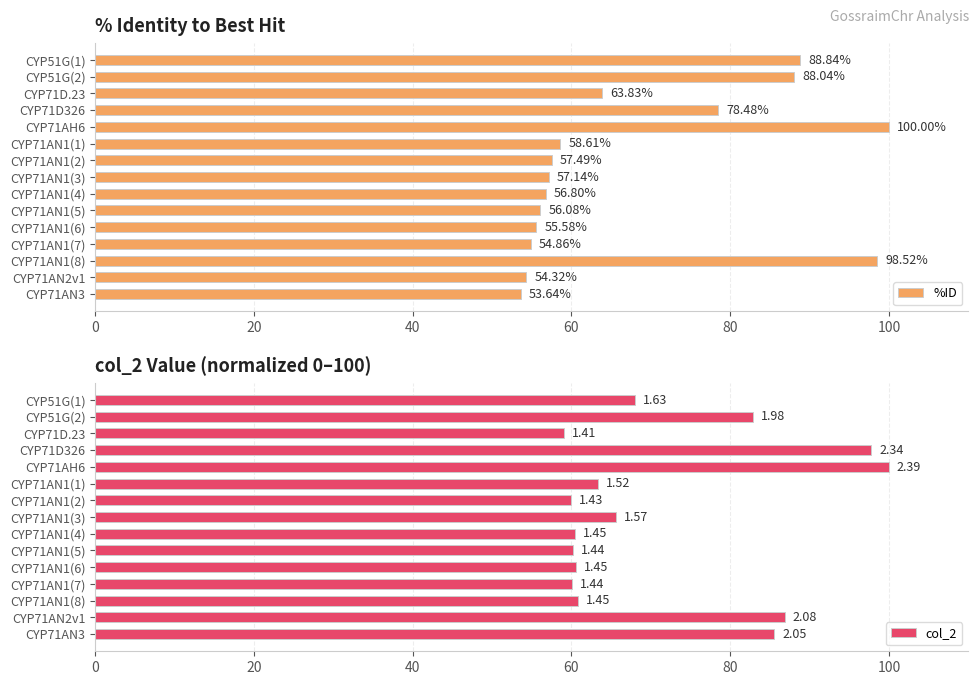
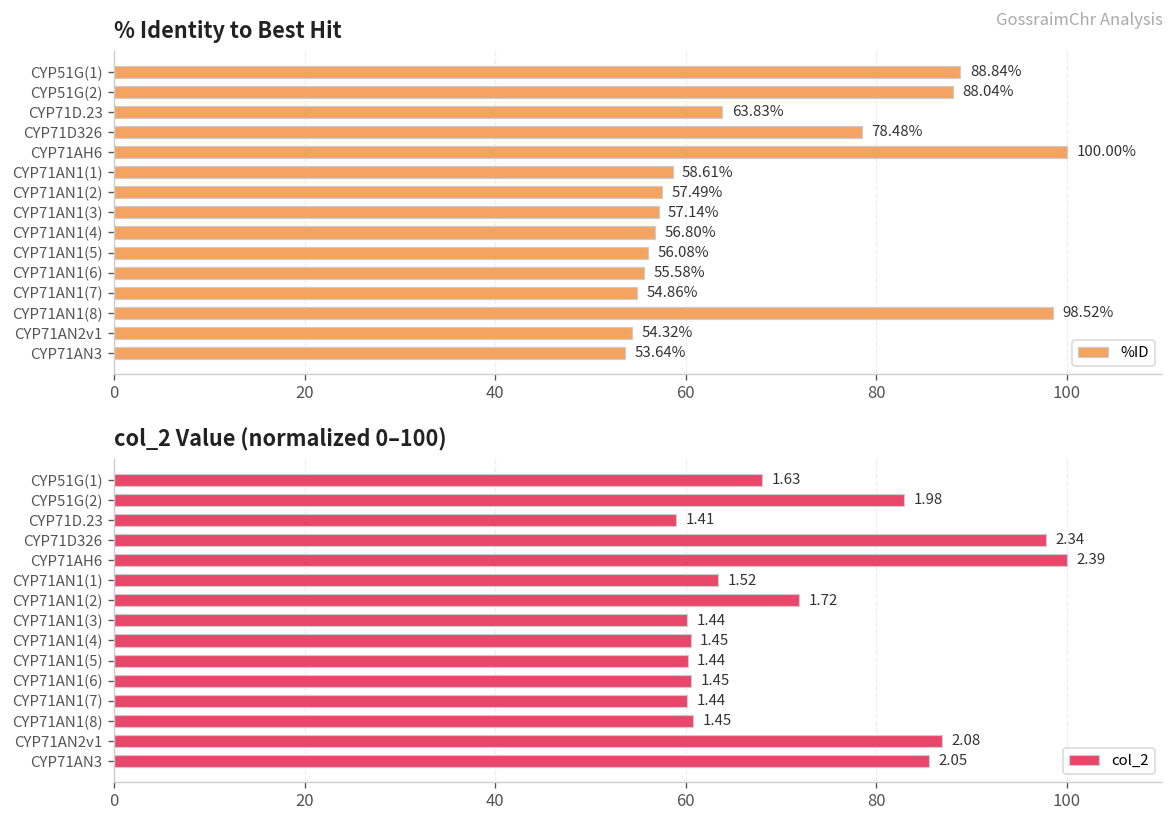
col_2 Value (normalized 0–100), CYP71AN1(2): 1.43 -> 1.72
col_2 Value (normalized 0–100), CYP71AN1(3): 1.57 -> 1.44
